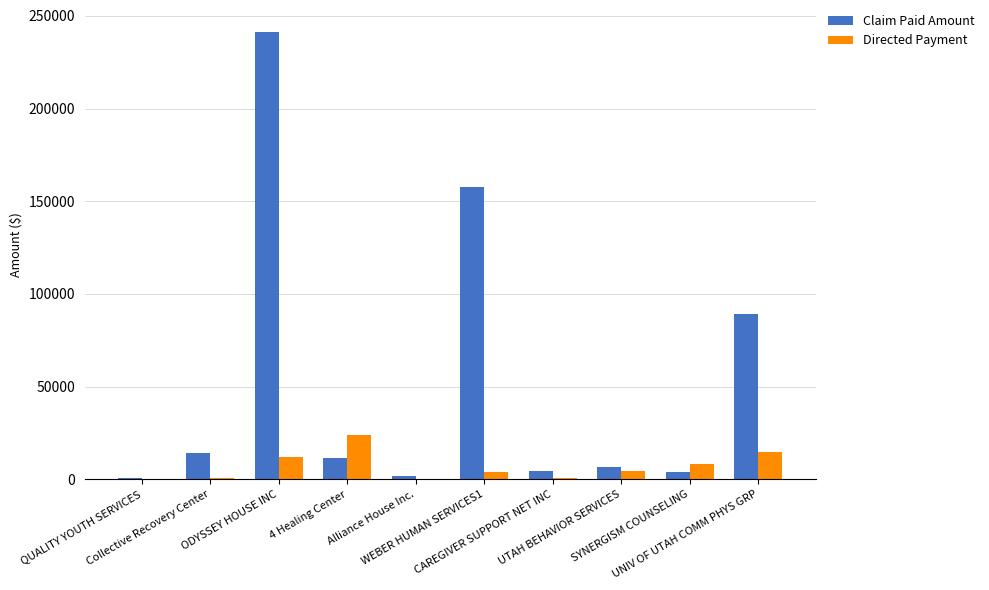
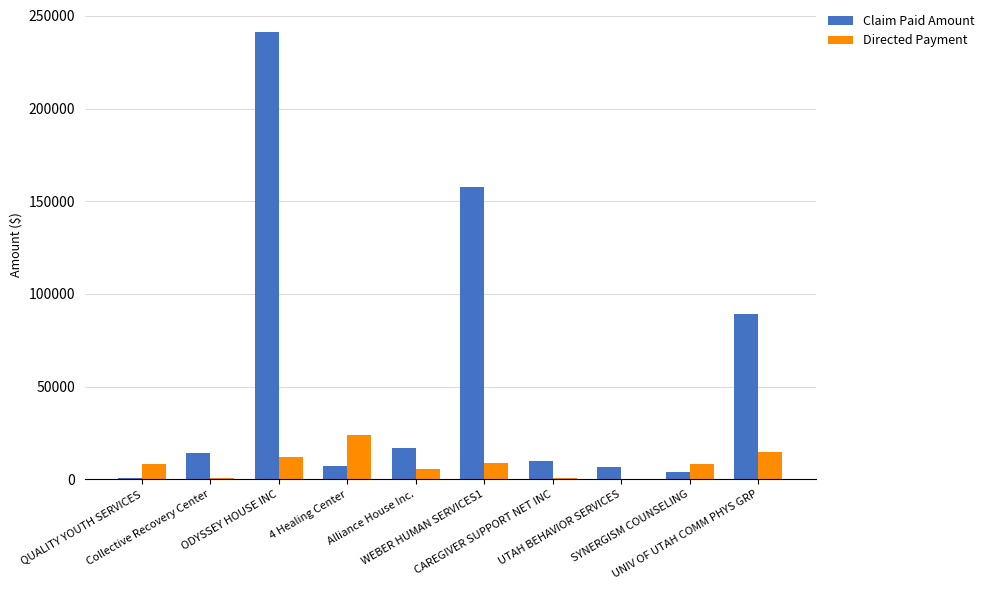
Directed Payment, QUALITY YOUTH SERVICES: 0 -> 8000
Claim Paid Amount, 4 Healing Center: 12000 -> 7000
Claim Paid Amount, Alliance House Inc.: 2000 -> 17000
Directed Payment, Alliance House Inc.: 0 -> 6000
Directed Payment, WEBER HUMAN SERVICES1: 4000 -> 9000
Claim Paid Amount, CAREGIVER SUPPORT NET INC: 4000 -> 10000
Directed Payment, UTAH BEHAVIOR SERVICES: 5000 -> 0
